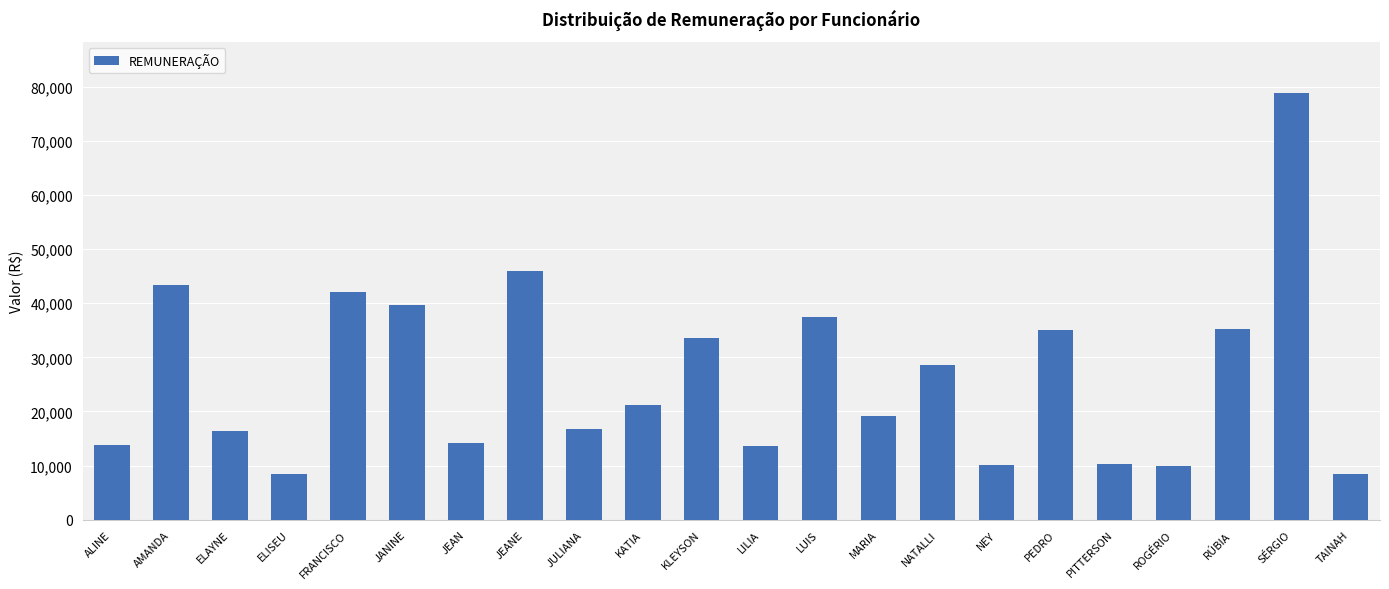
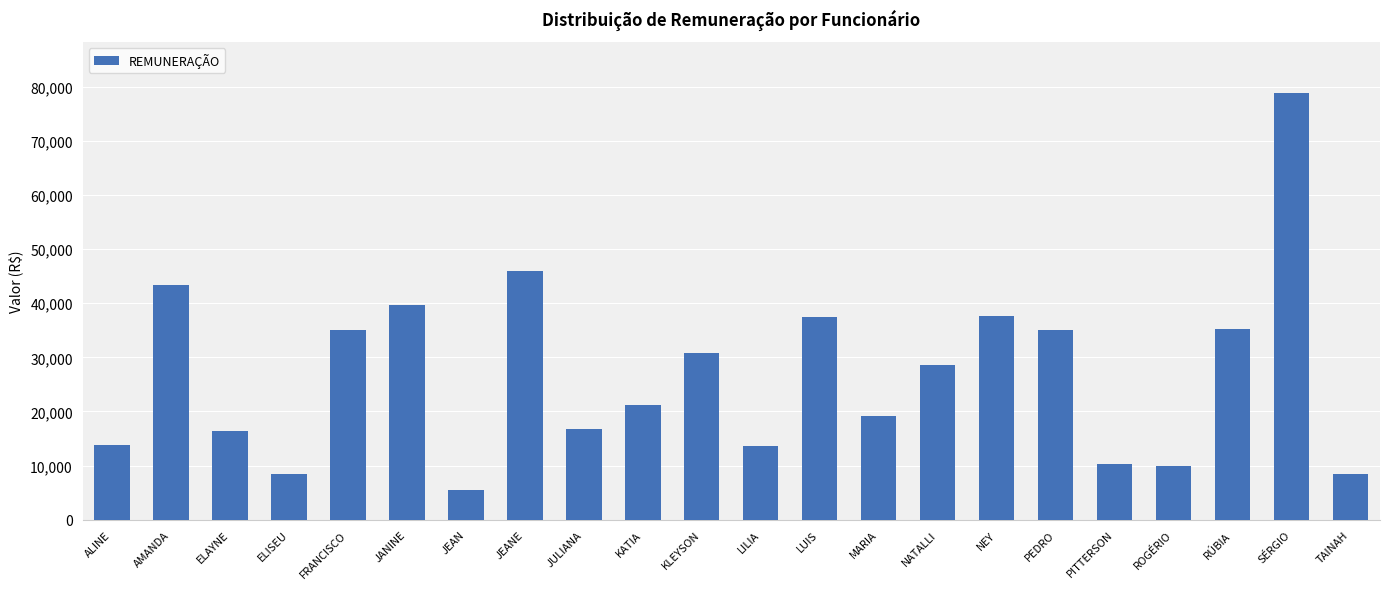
FRANCISCO: 42,000 -> 35,000
JEAN: 14,000 -> 6,000
KLEYSON: 33,000 -> 31,000
NEY: 10,000 -> 38,000
